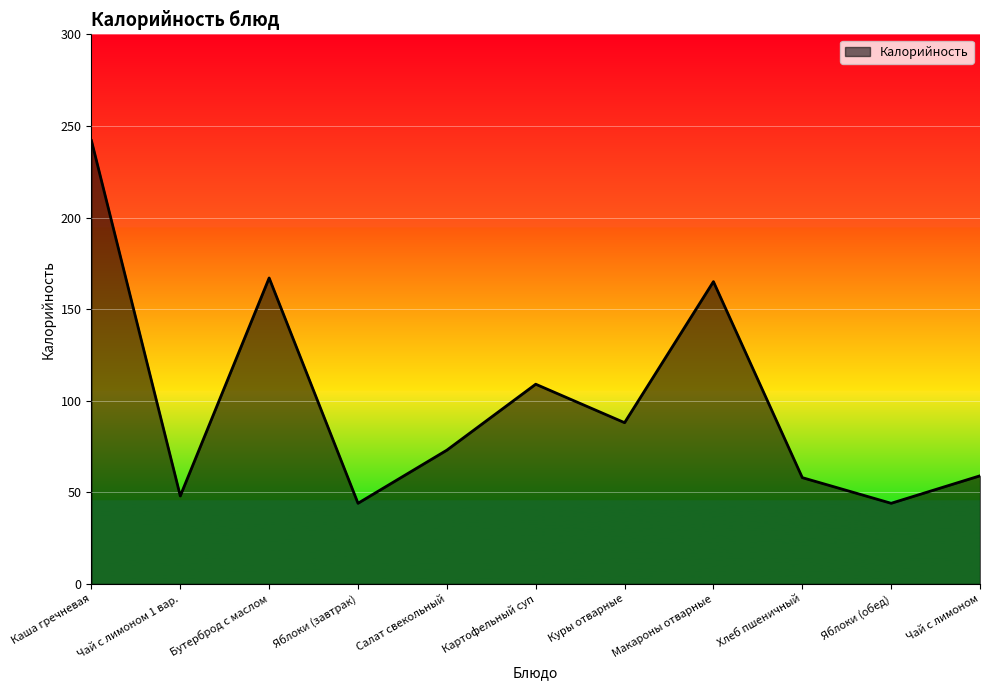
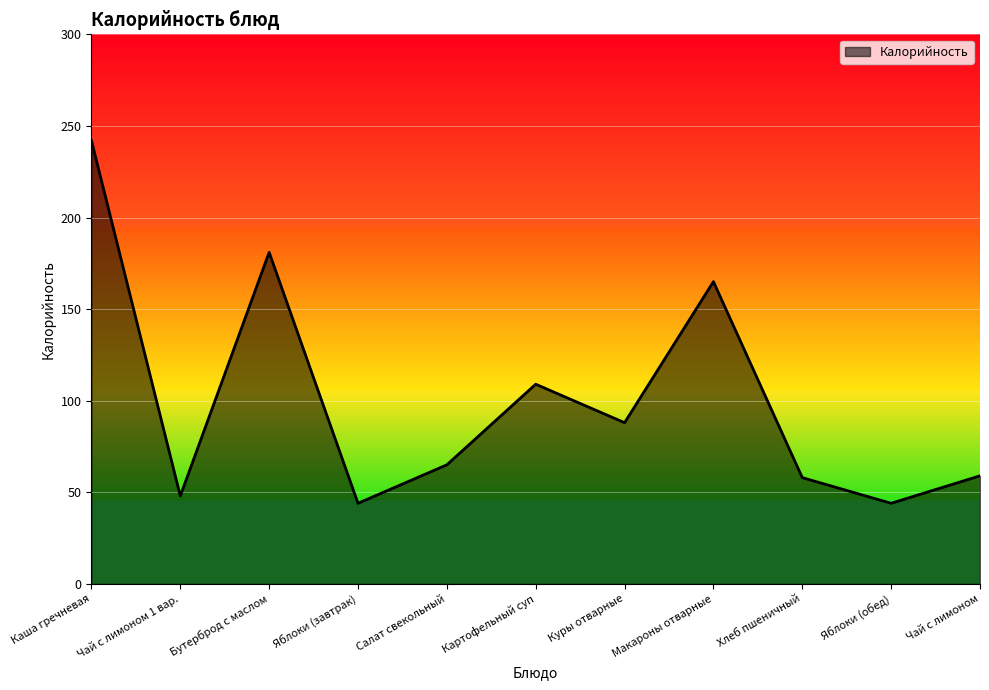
Бутерброд с маслом: 167 -> 181
Салат свекольный: 73 -> 65
